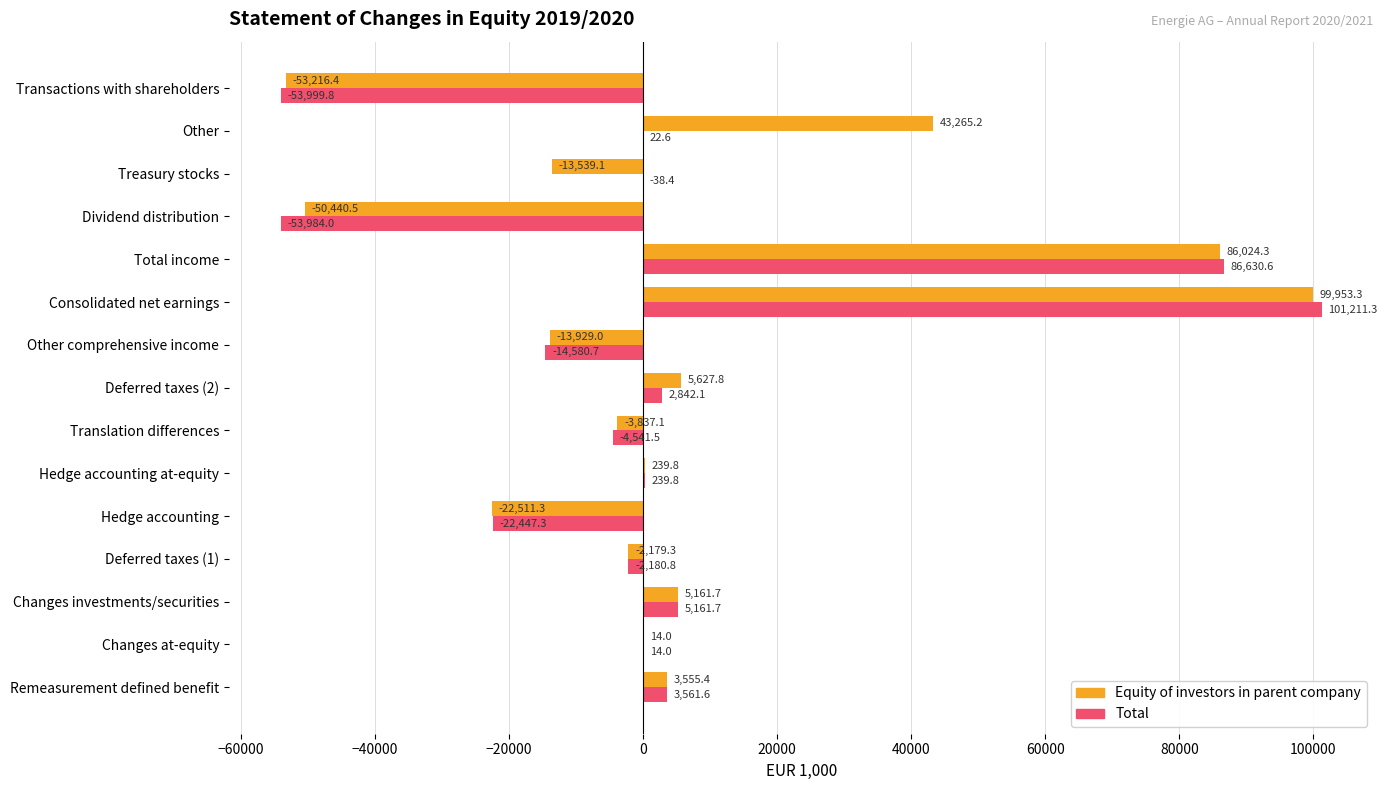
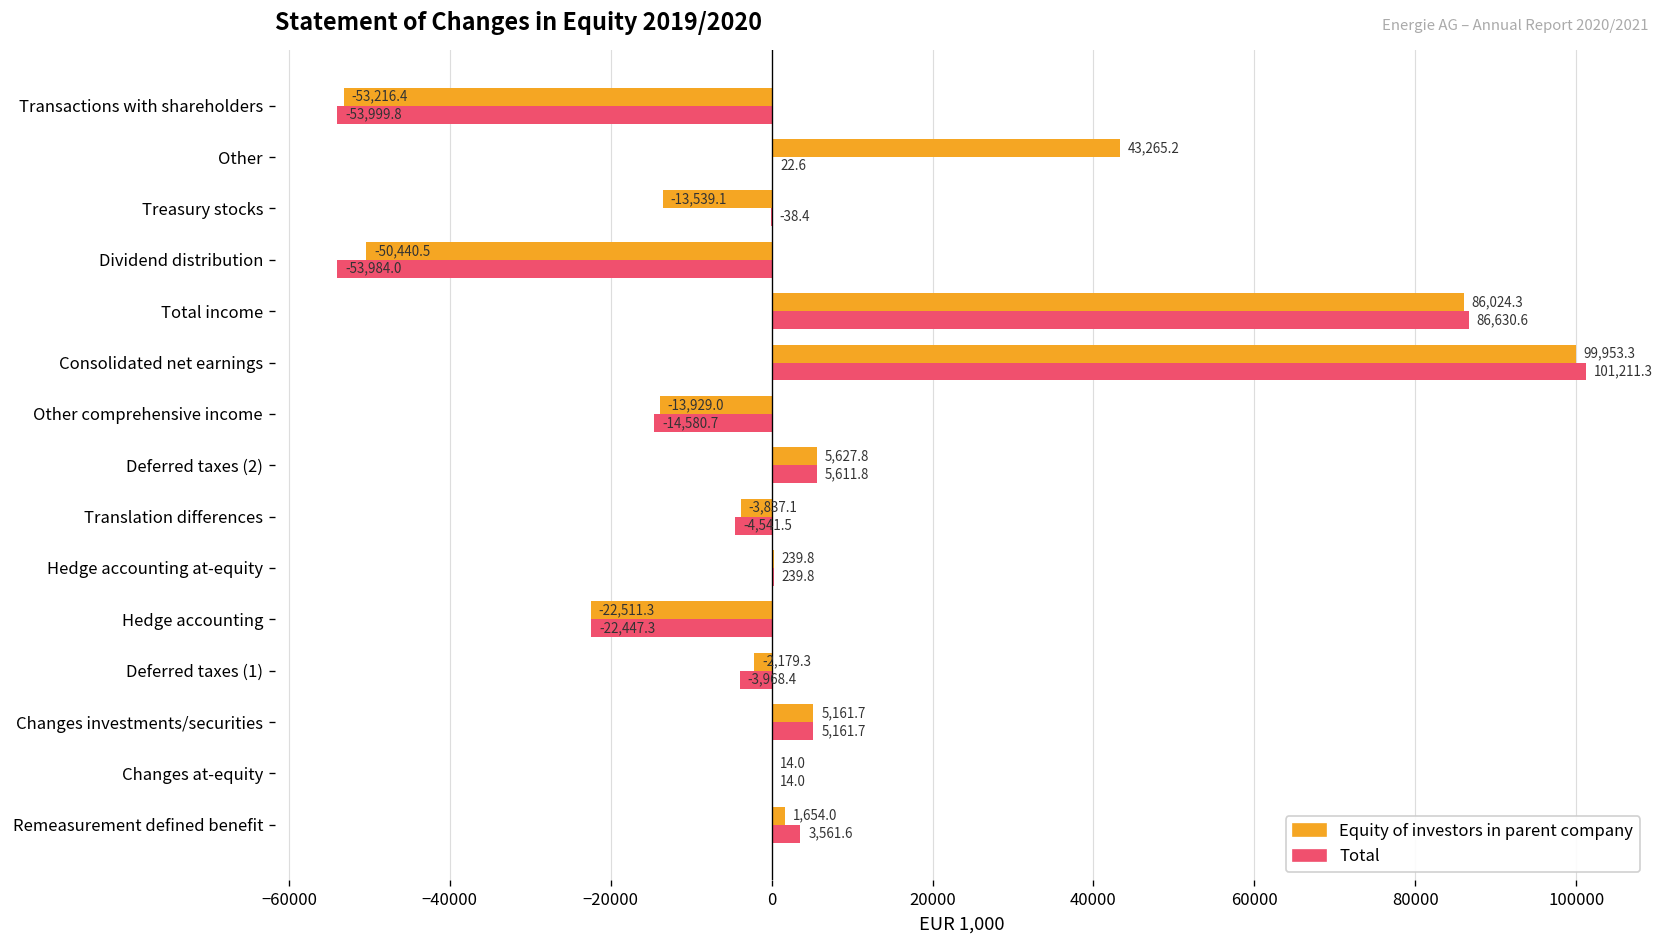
Total, Deferred taxes (2): 2,842.1 -> 5,611.8
Total, Deferred taxes (1): -2,180.8 -> -3,968.4
Equity of investors in parent company, Remeasurement defined benefit: 3,555.4 -> 1,654.0
